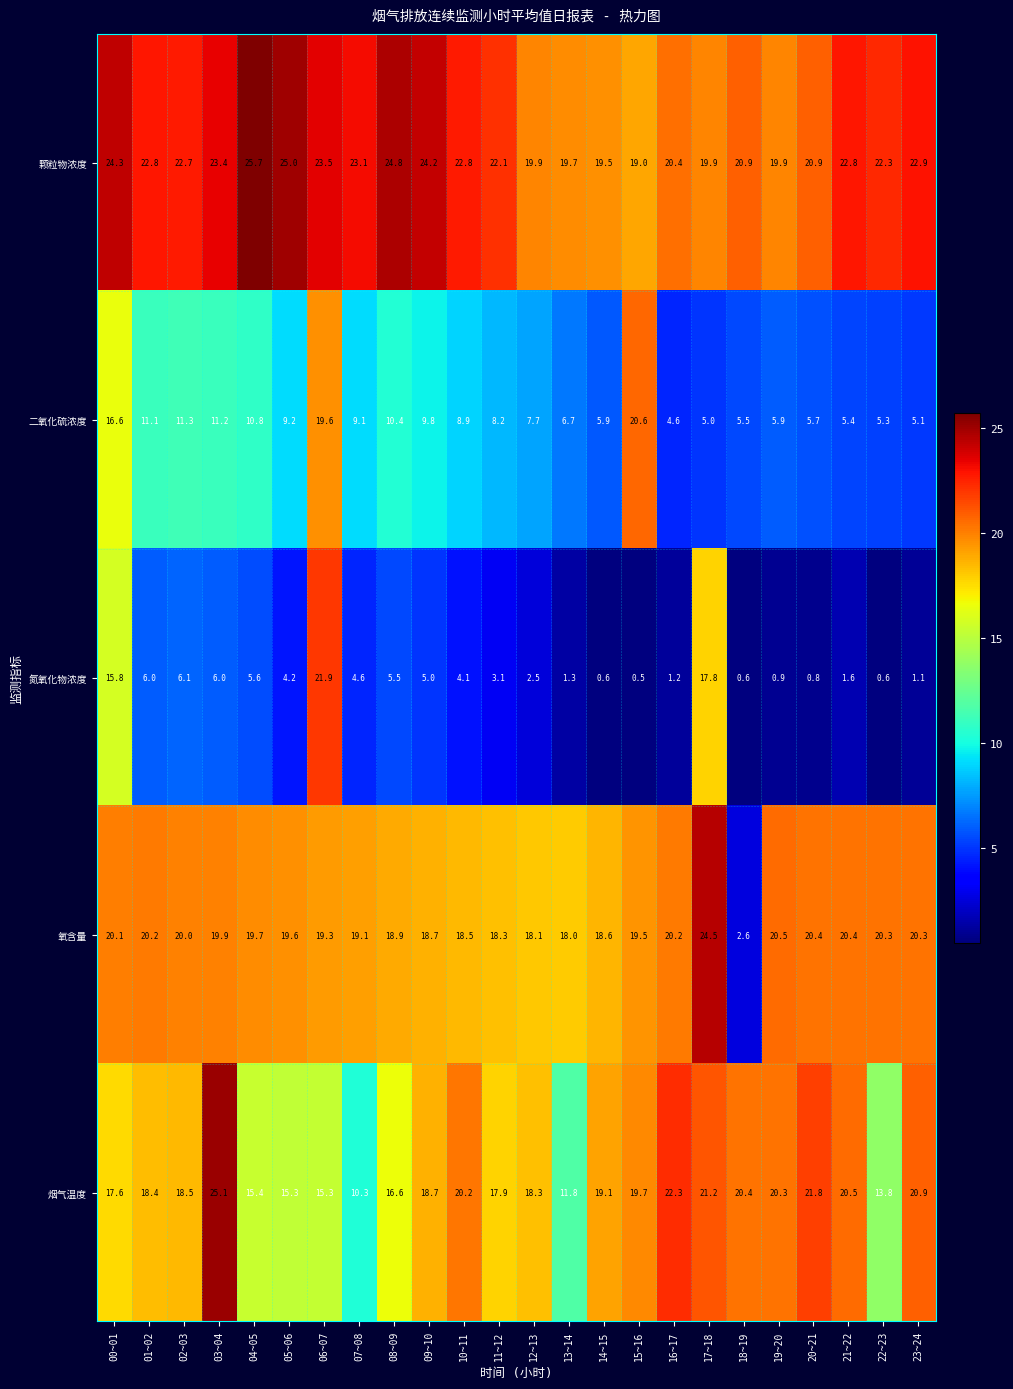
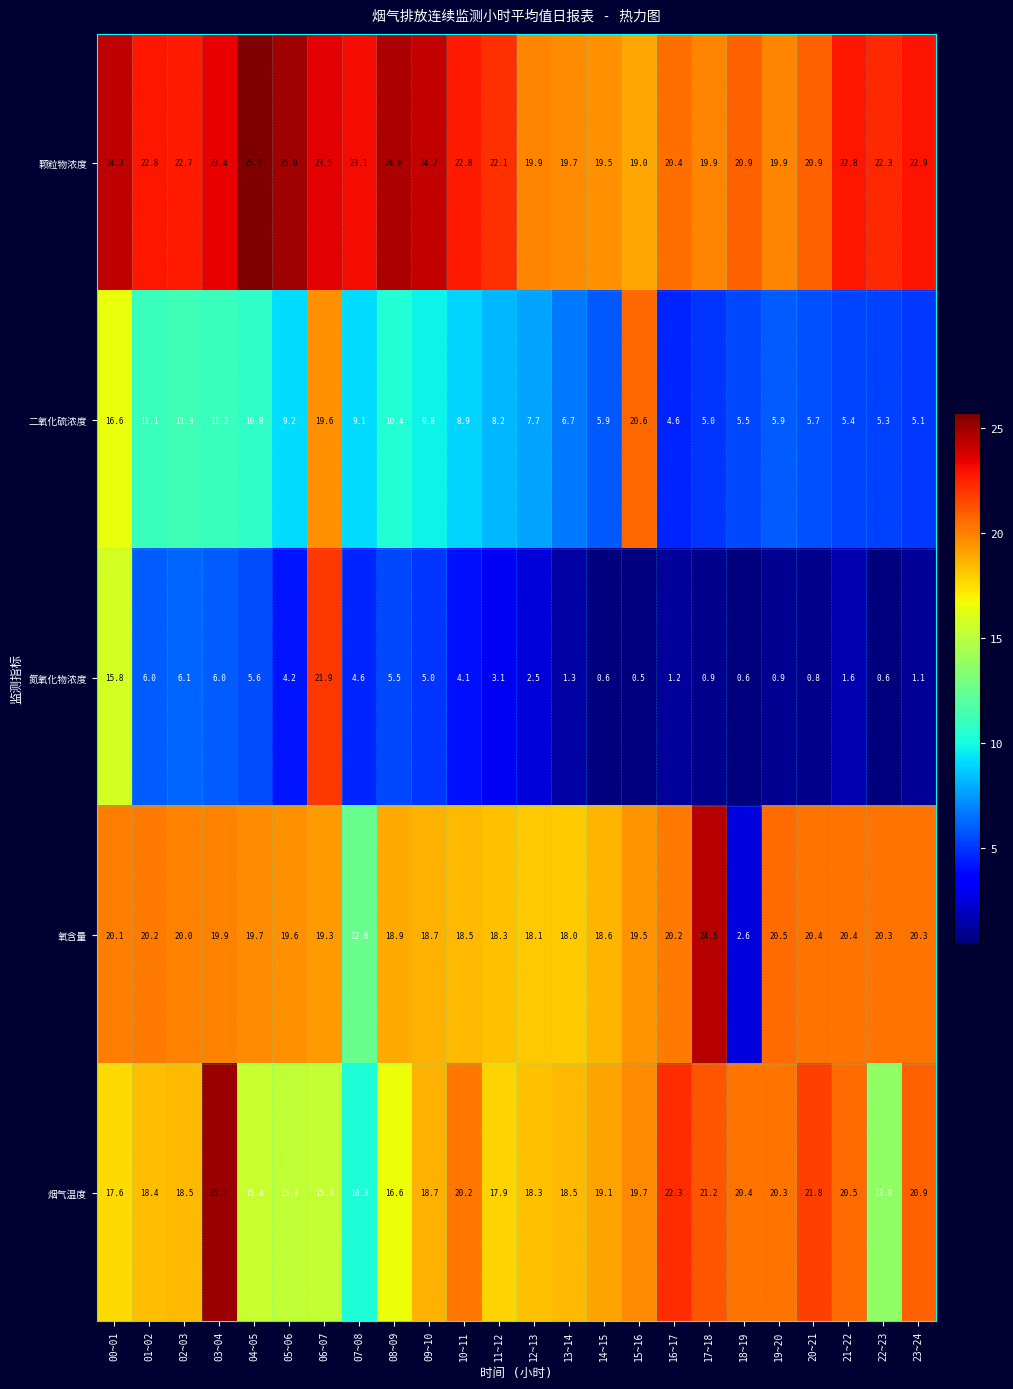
氮氧化物浓度, 17~18: 17.8 -> 0.9
氧含量, 07~08: 19.1 -> 12.6
烟气温度, 13~14: 11.8 -> 18.5
